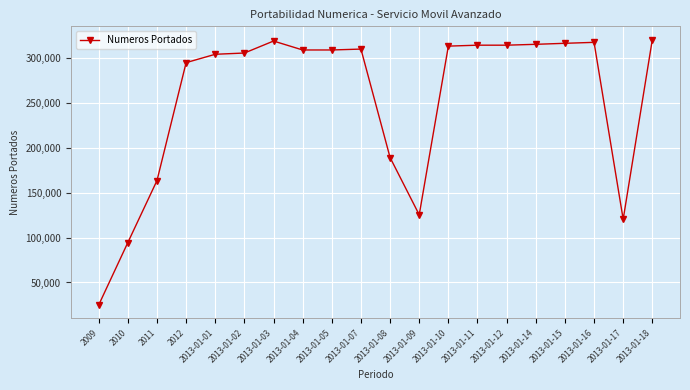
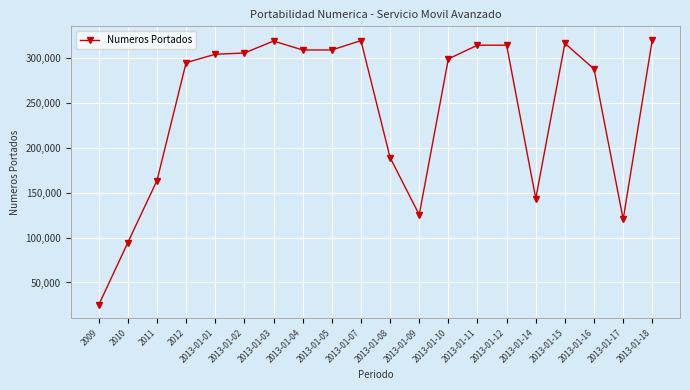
2013-01-07: 310,000 -> 320,000
2013-01-10: 310,000 -> 300,000
2013-01-14: 320,000 -> 140,000
2013-01-16: 320,000 -> 290,000
